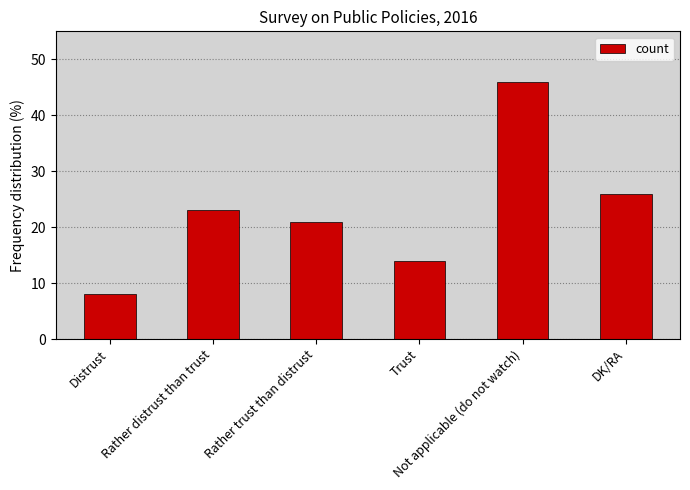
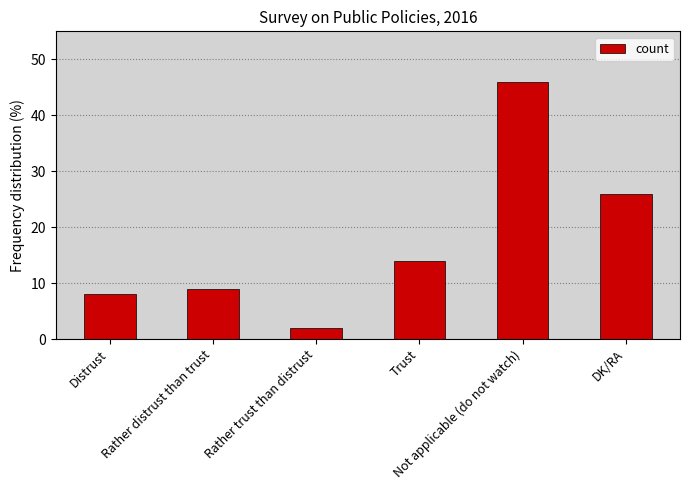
Rather distrust than trust: 23 -> 9
Rather trust than distrust: 21 -> 2
